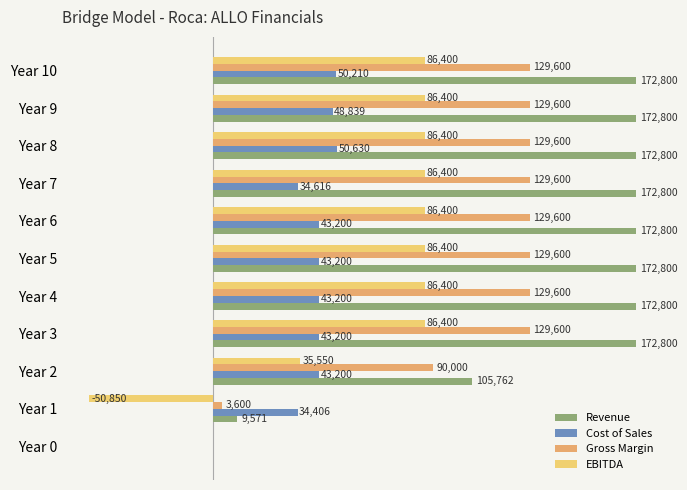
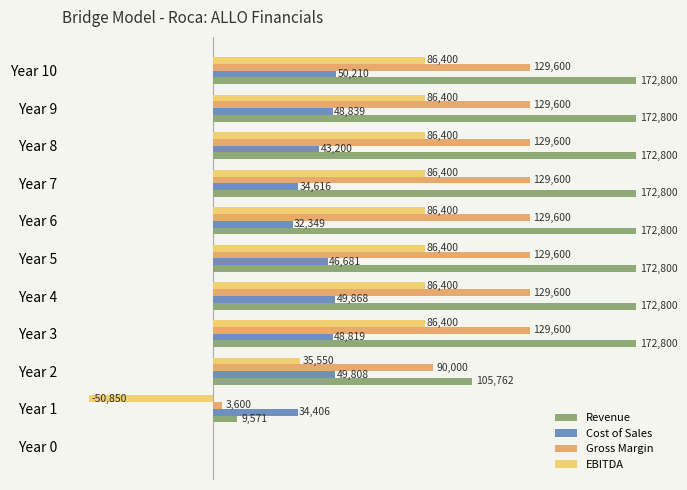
Cost of Sales, Year 8: 50,630 -> 43,200
Cost of Sales, Year 6: 43,200 -> 32,349
Cost of Sales, Year 5: 43,200 -> 46,681
Cost of Sales, Year 4: 43,200 -> 49,868
Cost of Sales, Year 3: 43,200 -> 48,819
Cost of Sales, Year 2: 43,200 -> 49,808
